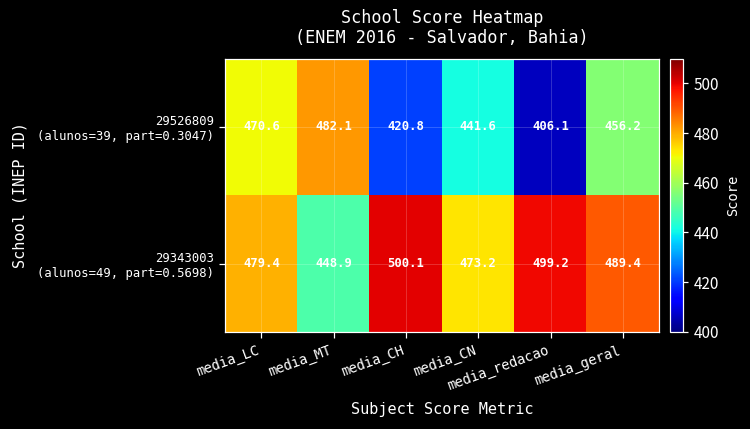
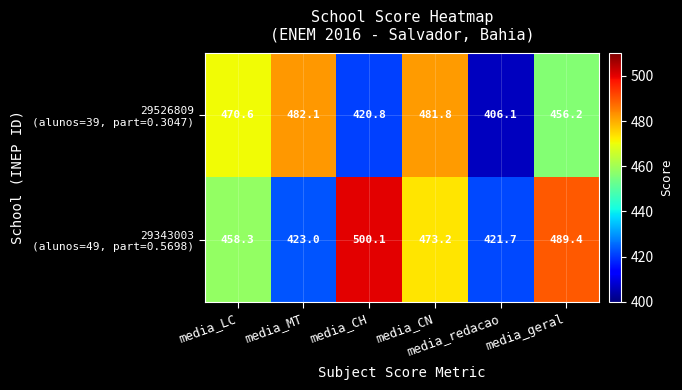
29526809 (alunos=39, part=0.3047), media_CN: 441.6 -> 481.8
29343003 (alunos=49, part=0.5698), media_LC: 479.4 -> 458.3
29343003 (alunos=49, part=0.5698), media_MT: 448.9 -> 423.0
29343003 (alunos=49, part=0.5698), media_redacao: 499.2 -> 421.7
